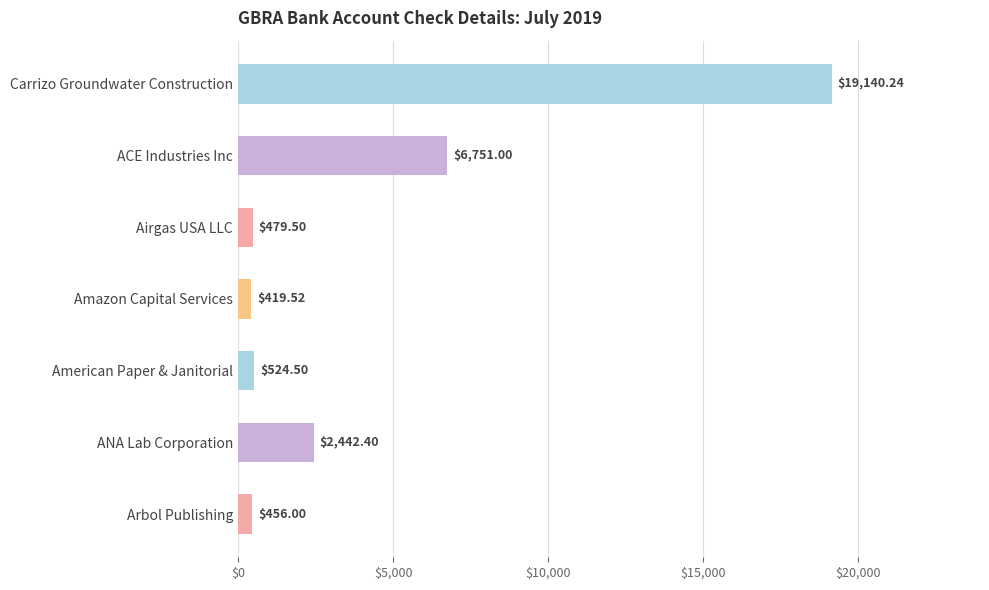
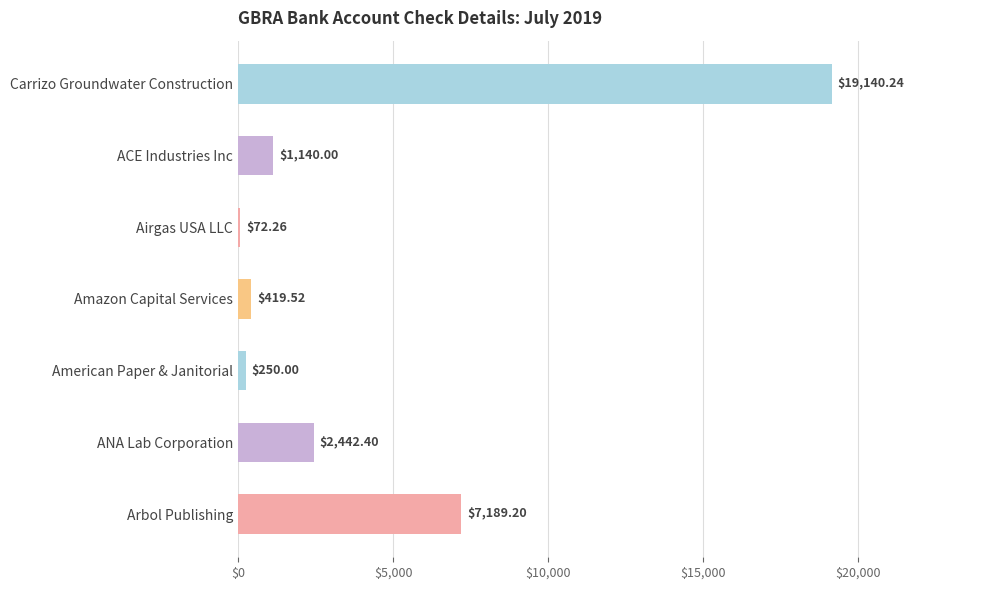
ACE Industries Inc: $6,751.00 -> $1,140.00
Airgas USA LLC: $479.50 -> $72.26
American Paper & Janitorial: $524.50 -> $250.00
Arbol Publishing: $456.00 -> $7,189.20
